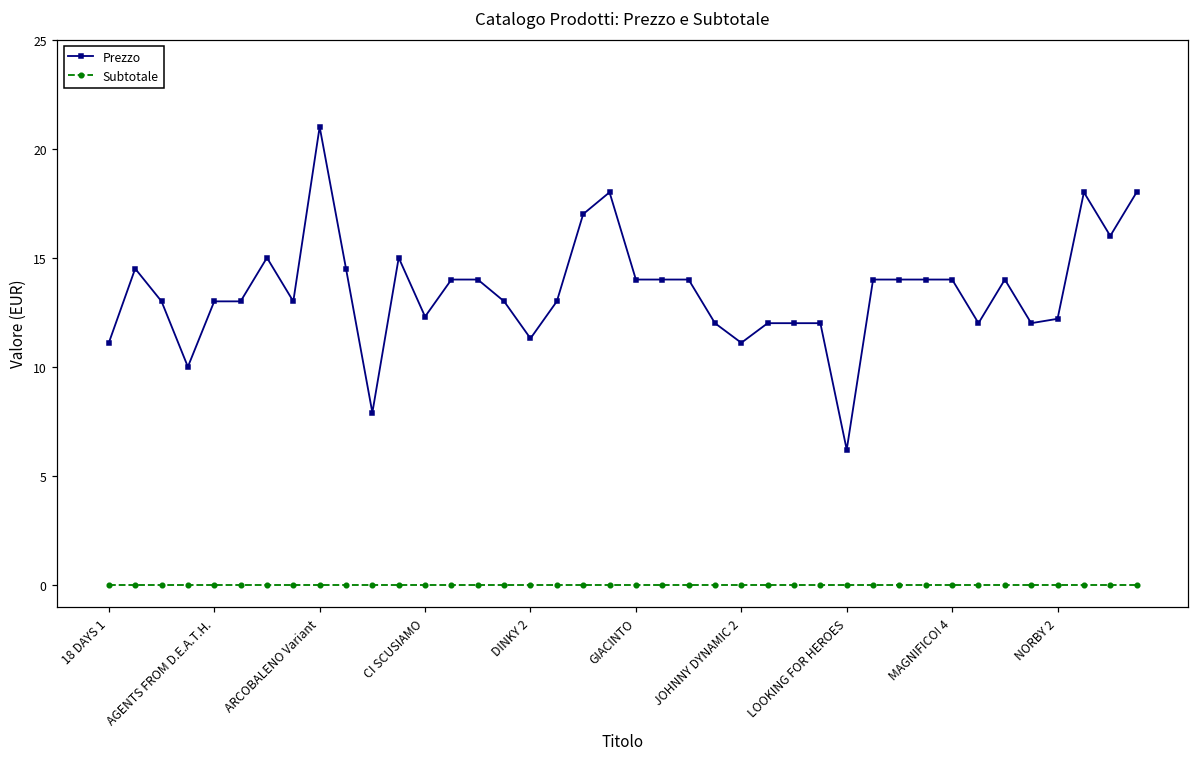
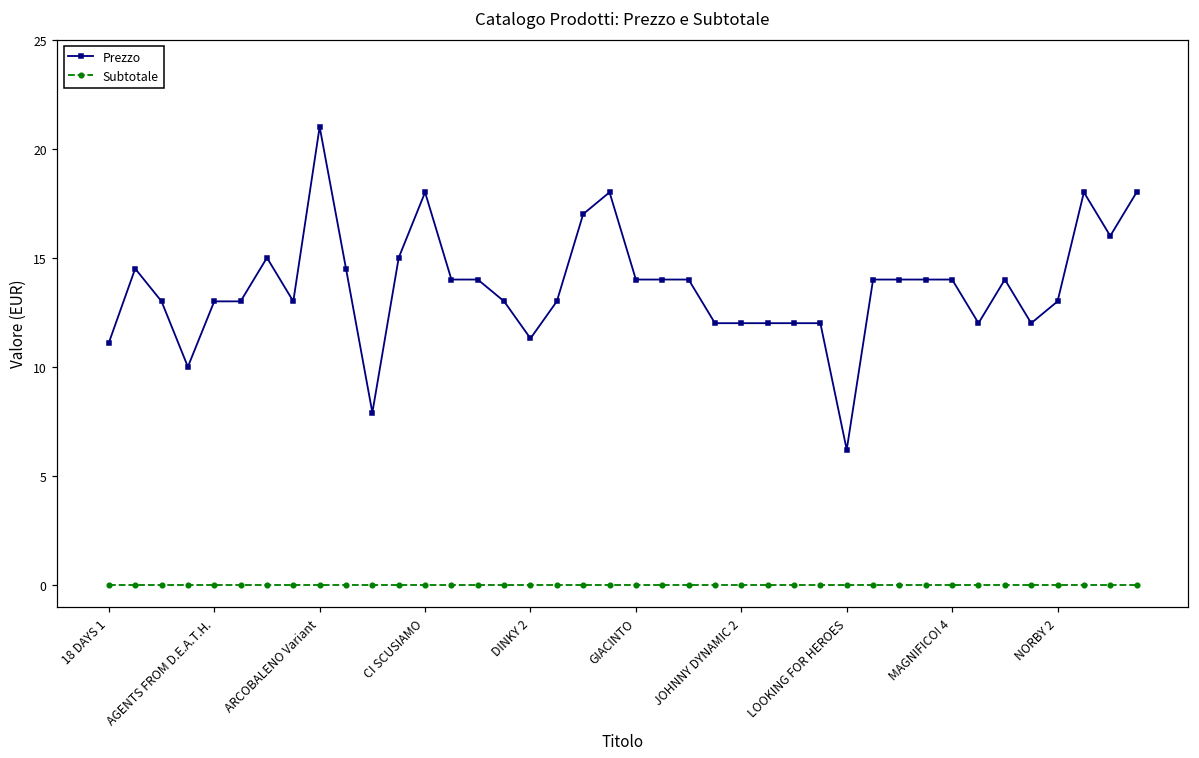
Prezzo, CI SCUSIAMO: 12.3 -> 18.0
Prezzo, JOHNNY DYNAMIC 2: 11.1 -> 12.0
Prezzo, NORBY 2: 12.2 -> 13.0
